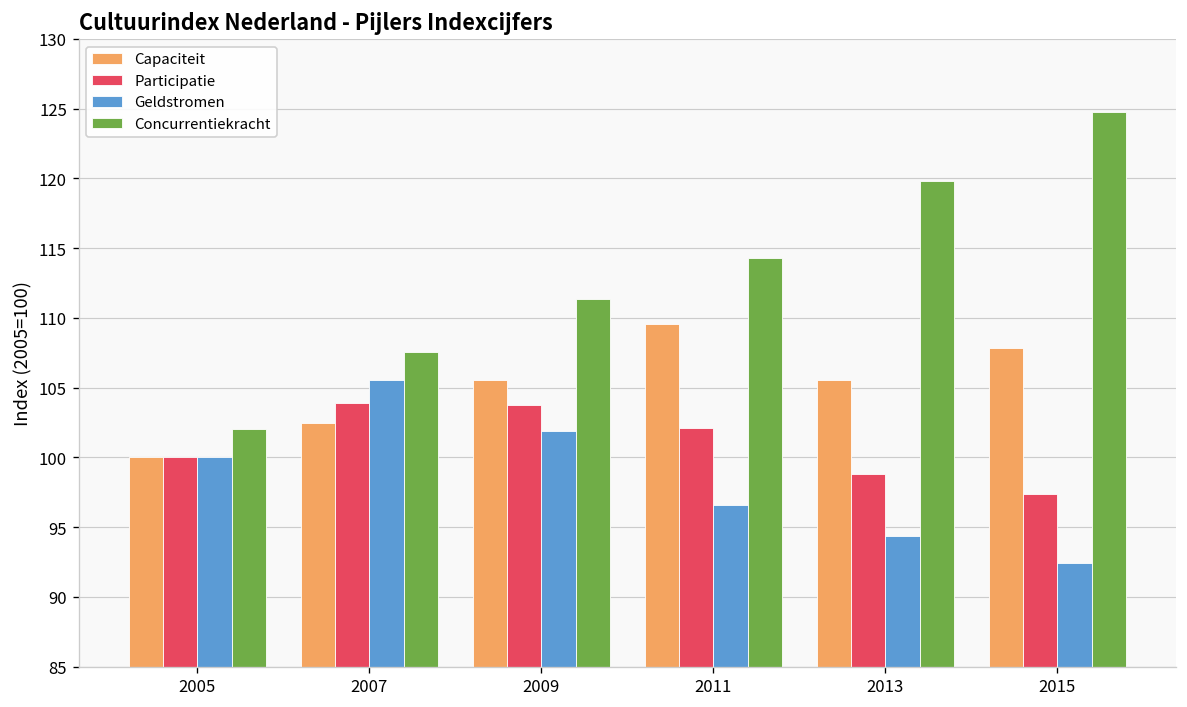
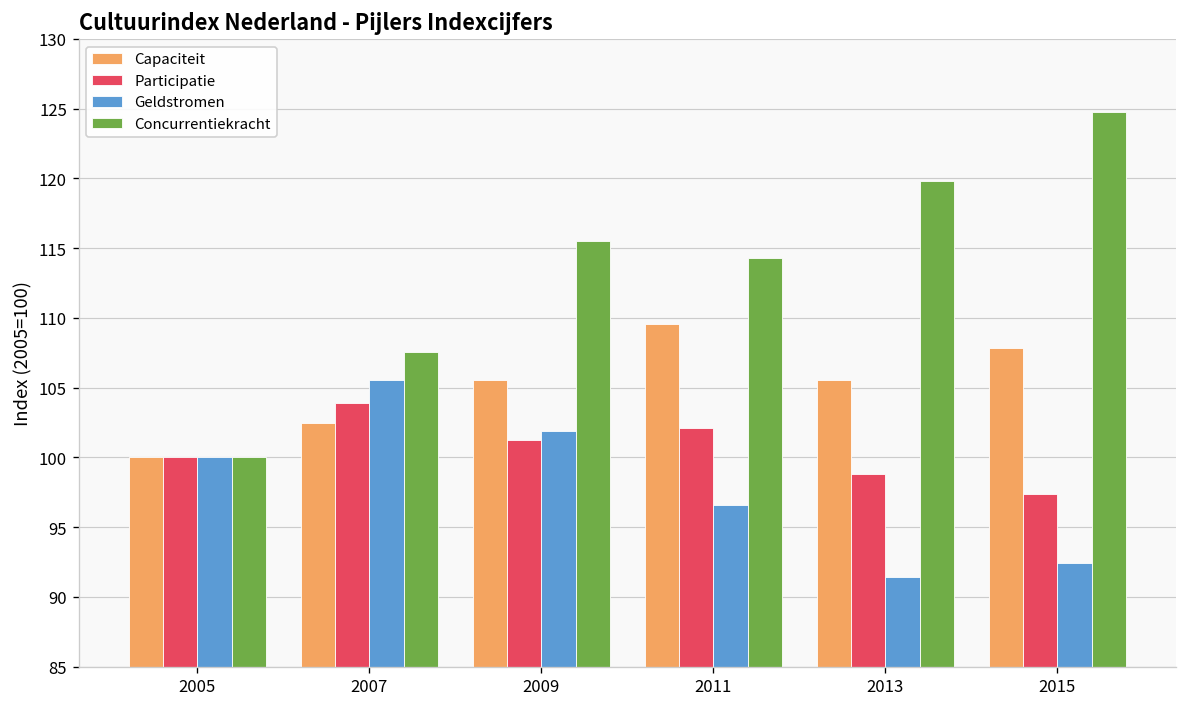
Concurrentiekracht, 2005: 102 -> 100
Participatie, 2009: 103.7 -> 101.3
Concurrentiekracht, 2009: 111.3 -> 115.5
Geldstromen, 2013: 94.4 -> 91.4
